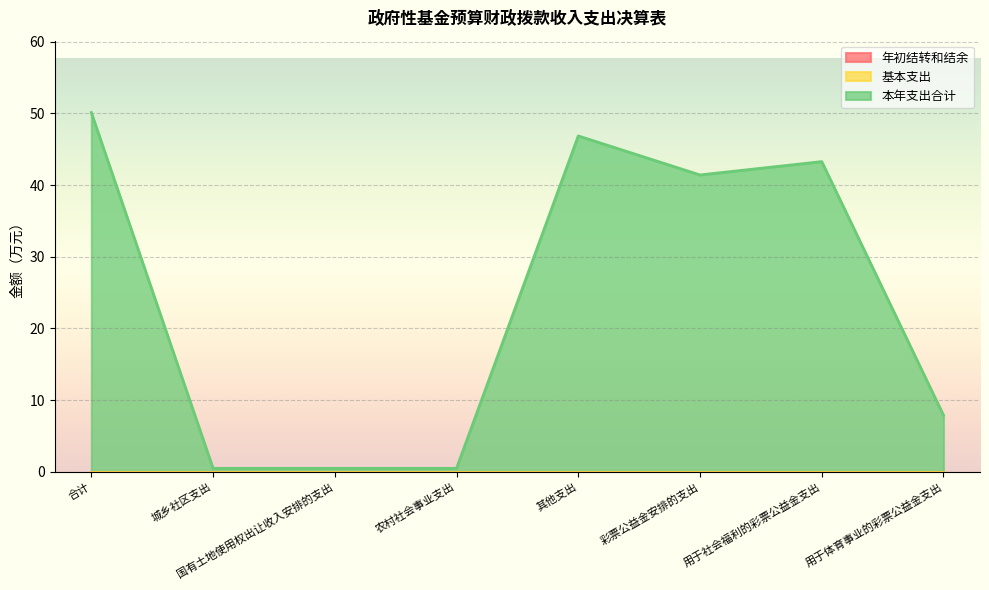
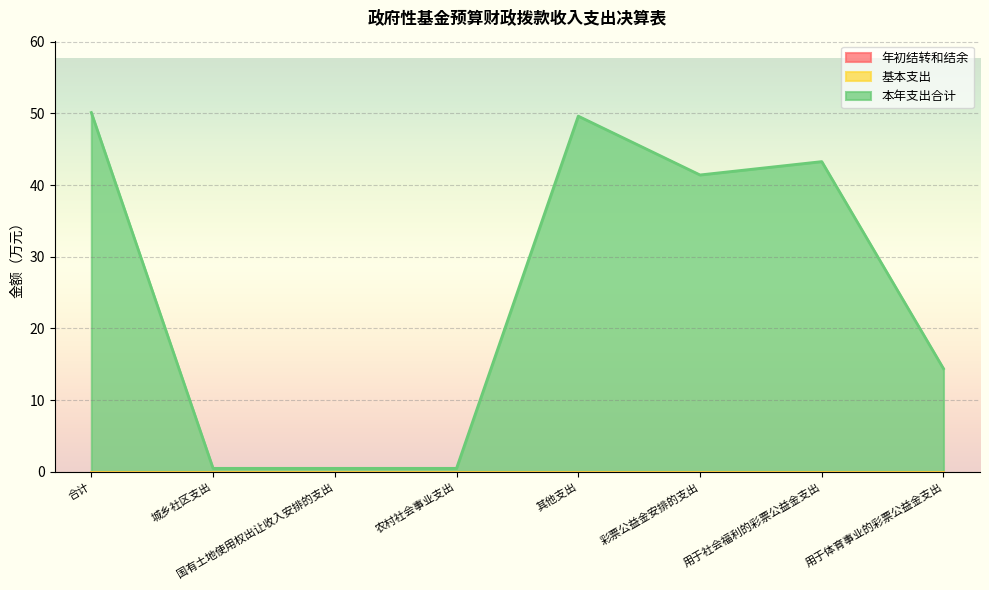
本年支出合计, 其他支出: 47 -> 50
本年支出合计, 用于体育事业的彩票公益金支出: 8 -> 14
